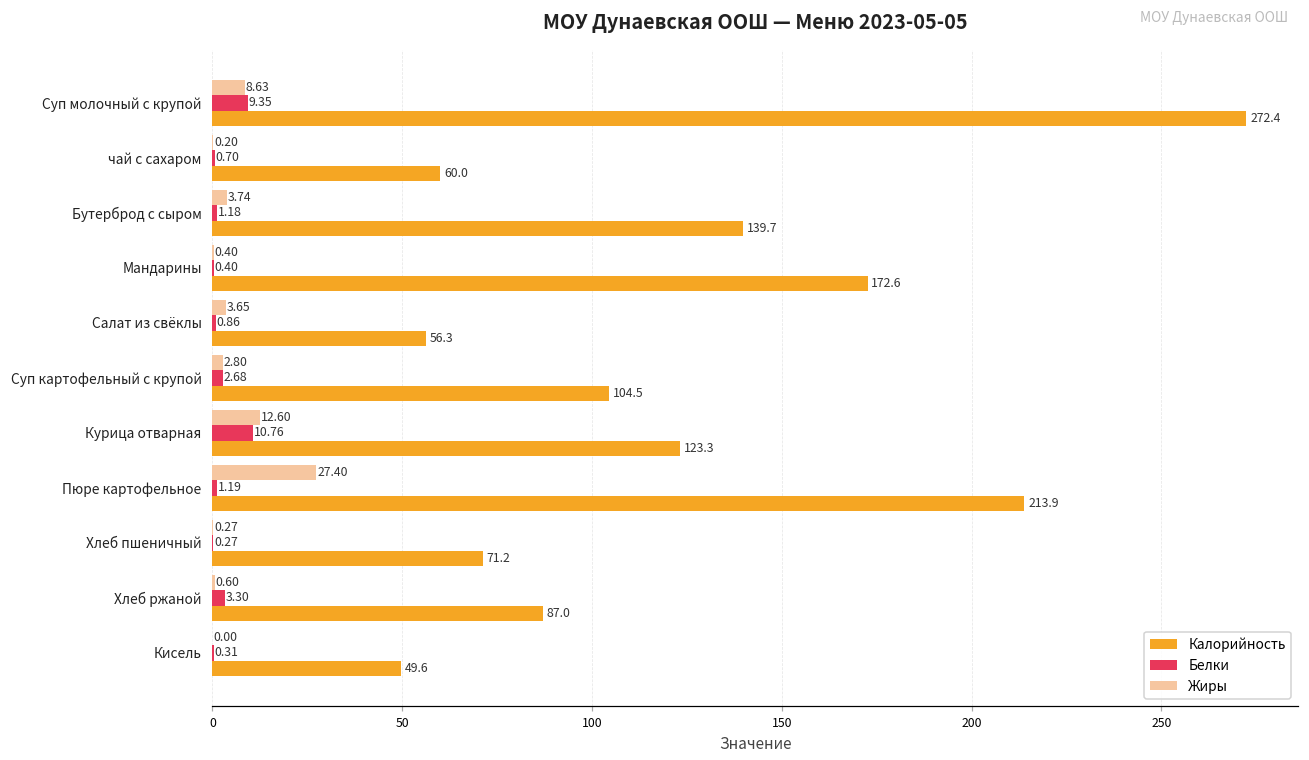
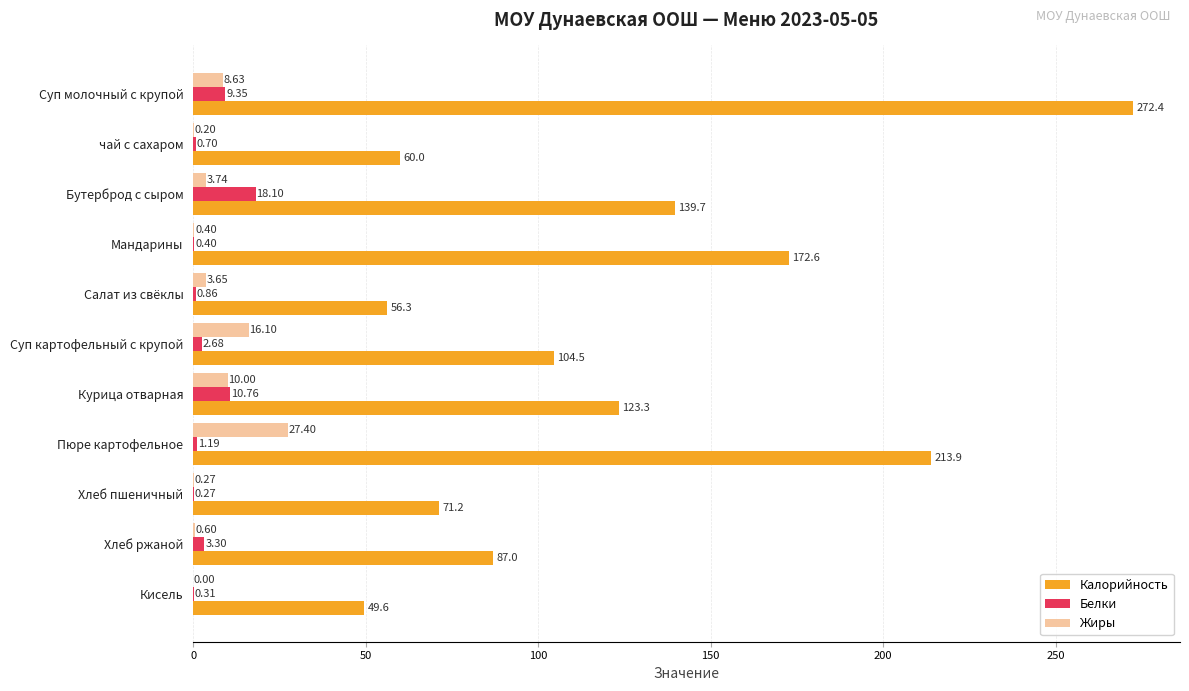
Белки, Бутерброд с сыром: 1.18 -> 18.10
Жиры, Суп картофельный с крупой: 2.80 -> 16.10
Жиры, Курица отварная: 12.60 -> 10.00
